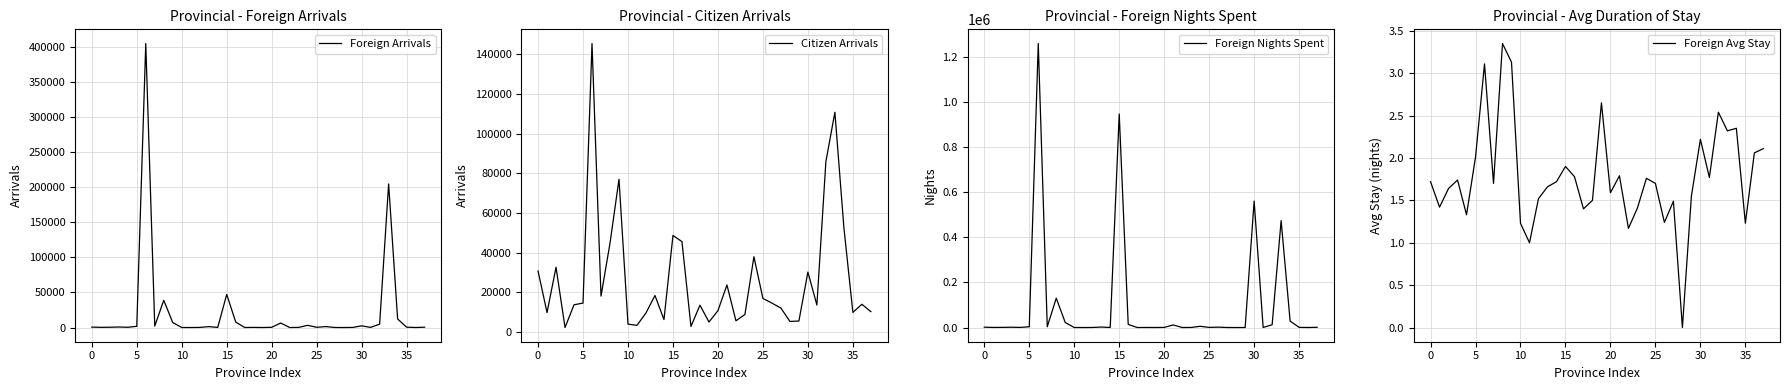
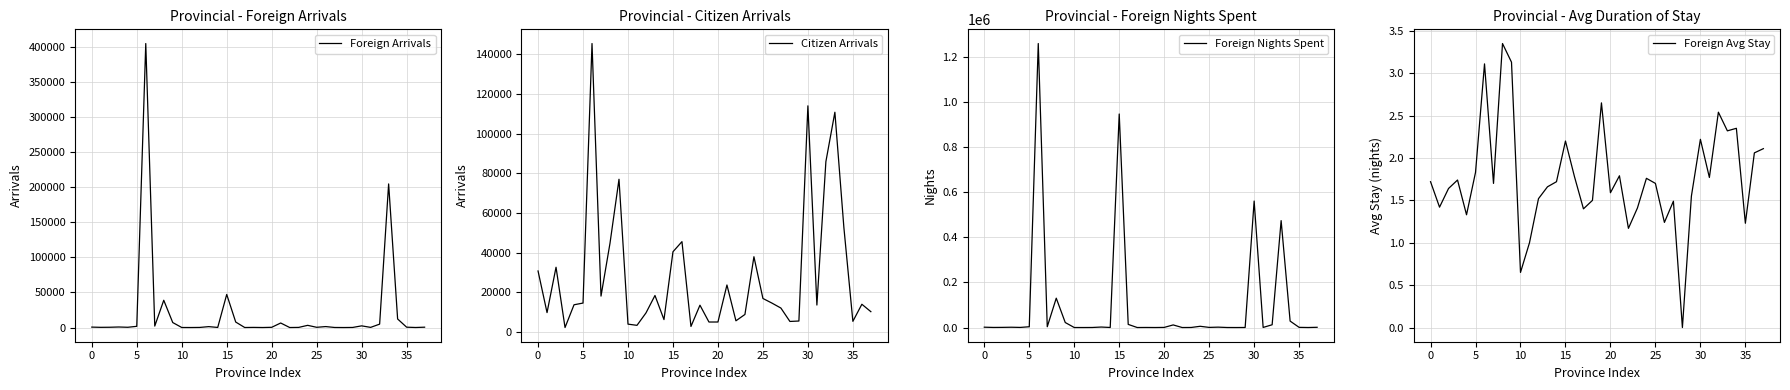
Provincial - Citizen Arrivals, 15: 49000 -> 40000
Provincial - Citizen Arrivals, 20: 11000 -> 5000
Provincial - Citizen Arrivals, 30: 30000 -> 114000
Provincial - Citizen Arrivals, 35: 10000 -> 5000
Provincial - Avg Duration of Stay, 5: 2.0 -> 1.8
Provincial - Avg Duration of Stay, 10: 1.2 -> 0.7
Provincial - Avg Duration of Stay, 15: 1.9 -> 2.2
